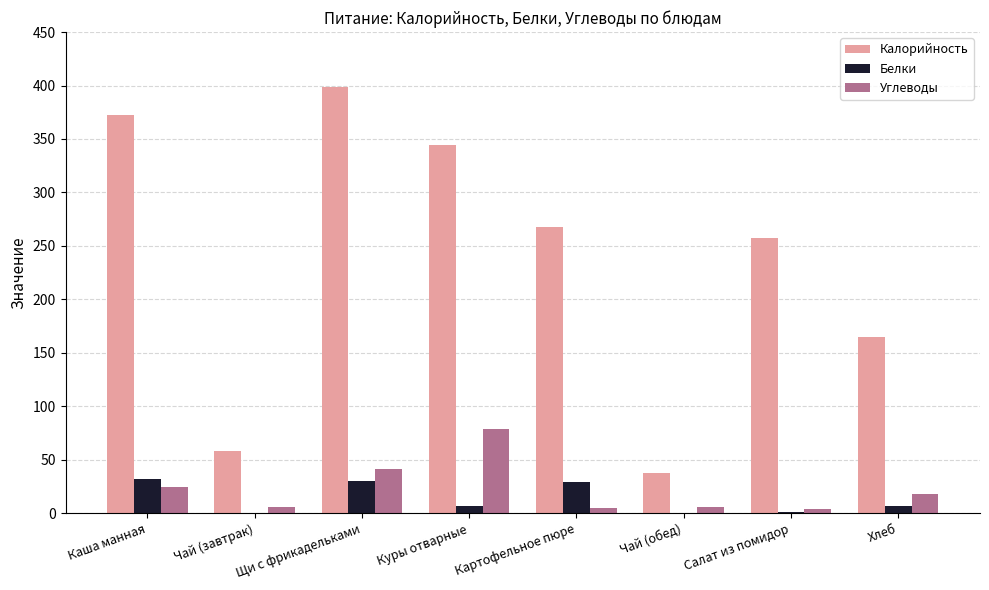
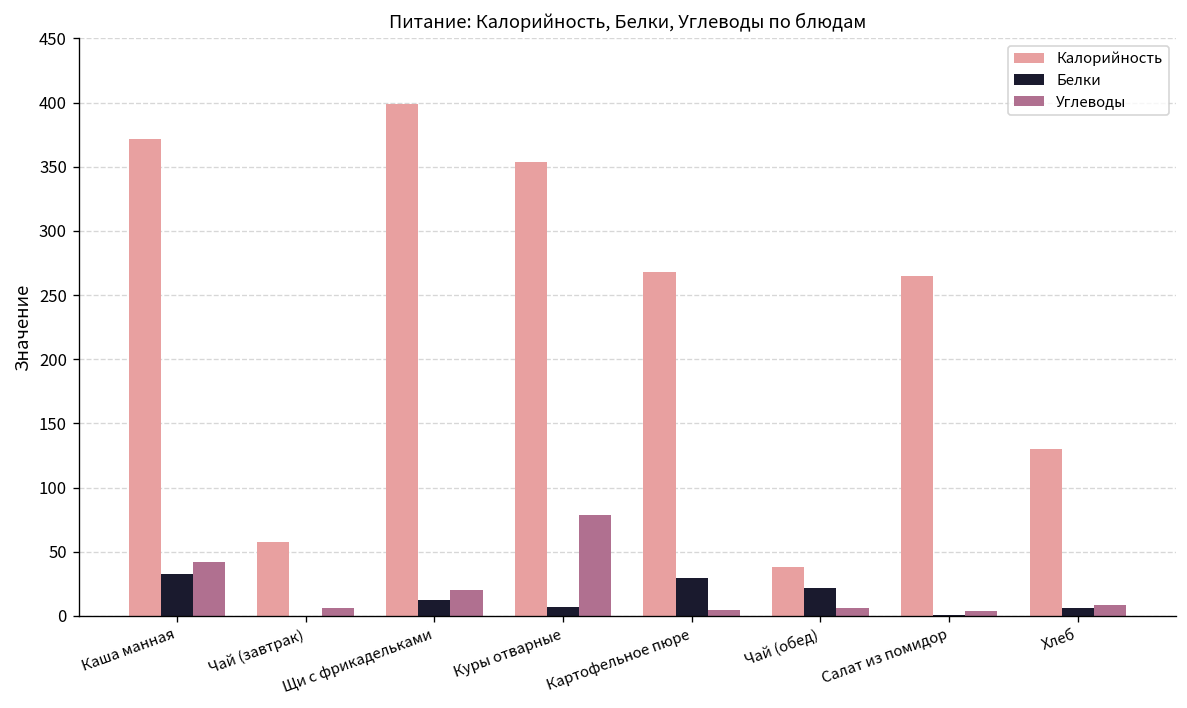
Углеводы, Каша манная: 25 -> 42
Белки, Щи с фрикадельками: 31 -> 12
Углеводы, Щи с фрикадельками: 41 -> 20
Калорийность, Куры отварные: 344 -> 354
Белки, Чай (обед): 0 -> 22
Калорийность, Салат из помидор: 257 -> 265
Калорийность, Хлеб: 165 -> 130
Углеводы, Хлеб: 18 -> 9
